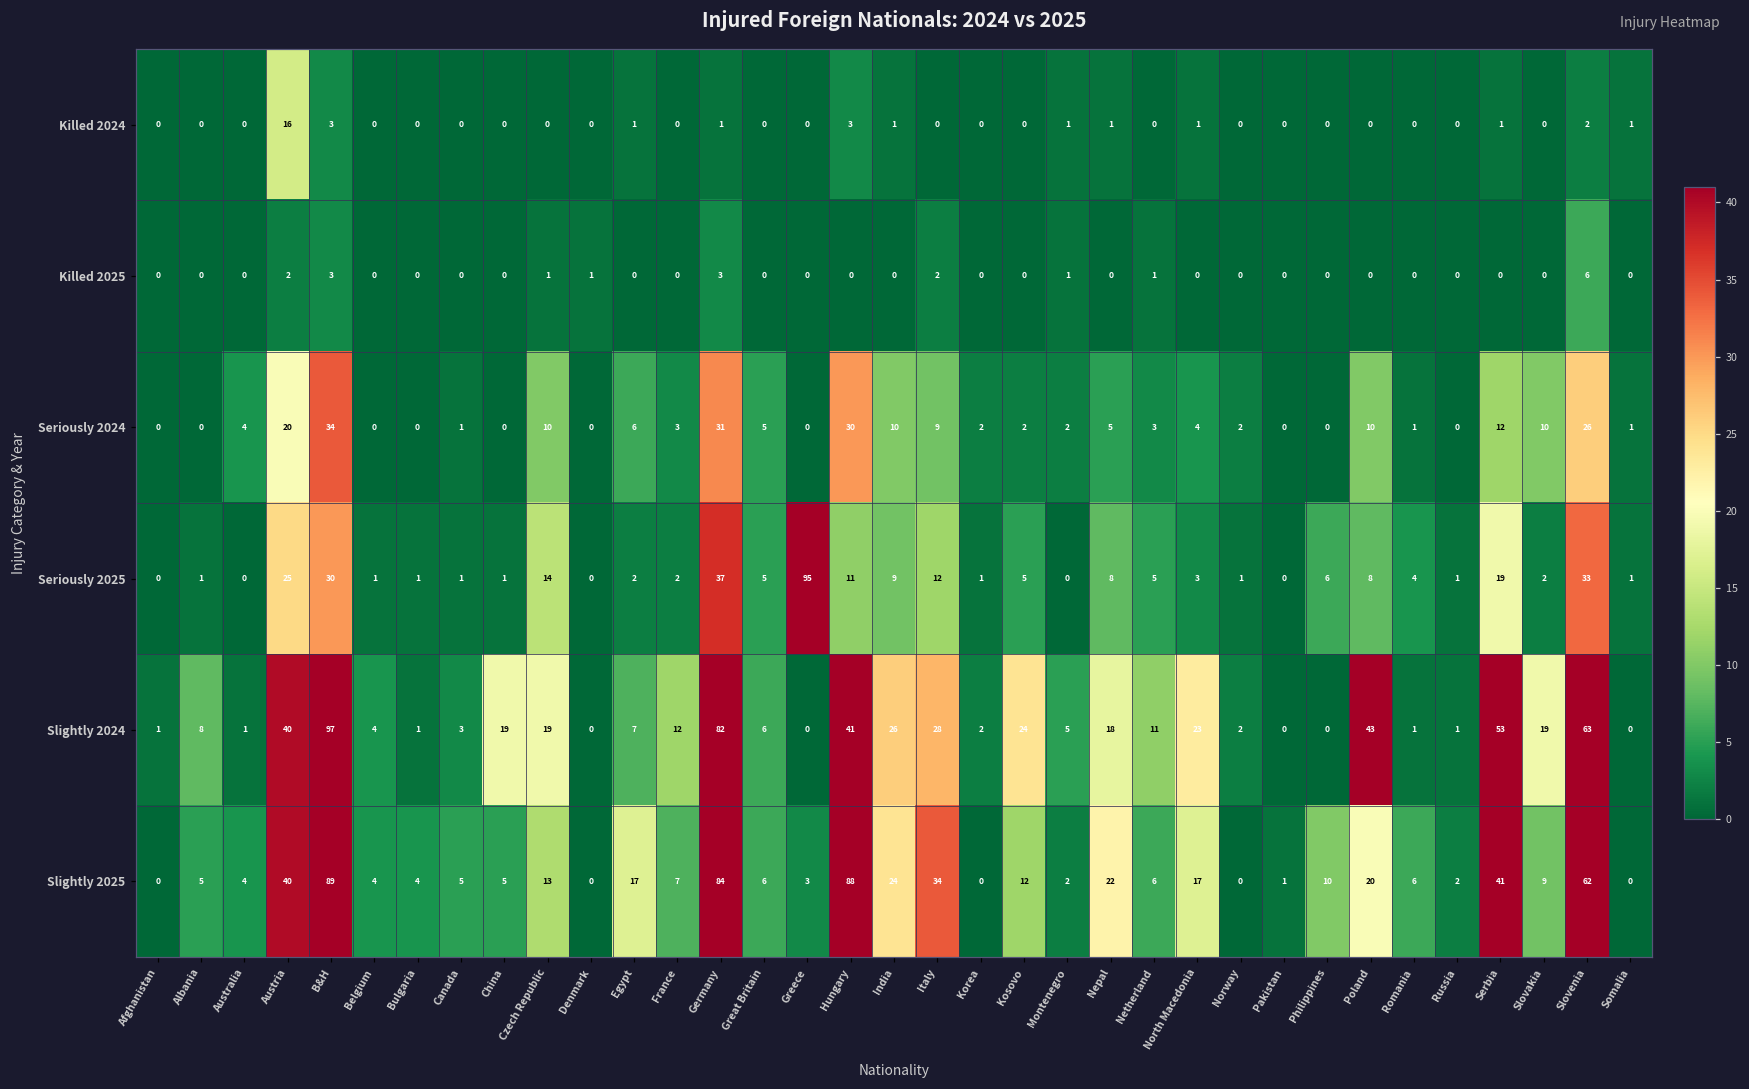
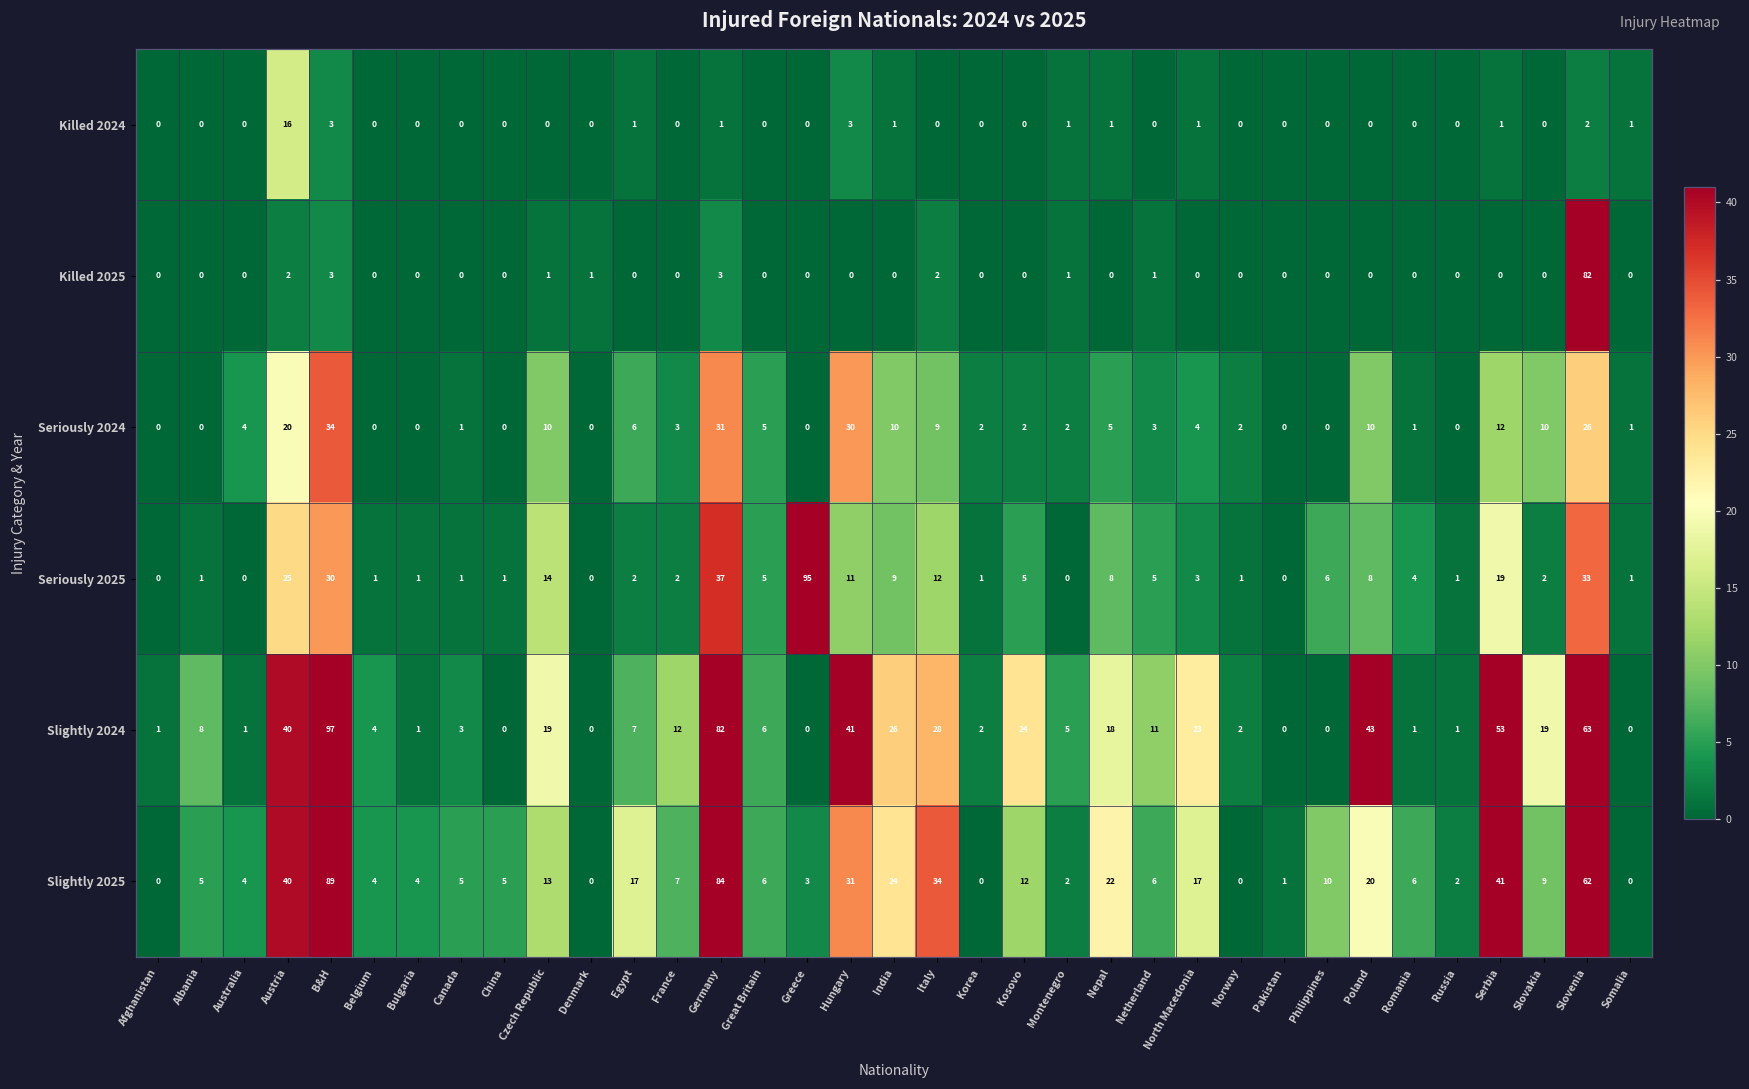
Killed 2025, Slovenia: 6 -> 82
Slightly 2024, China: 19 -> 0
Slightly 2025, Hungary: 88 -> 31
